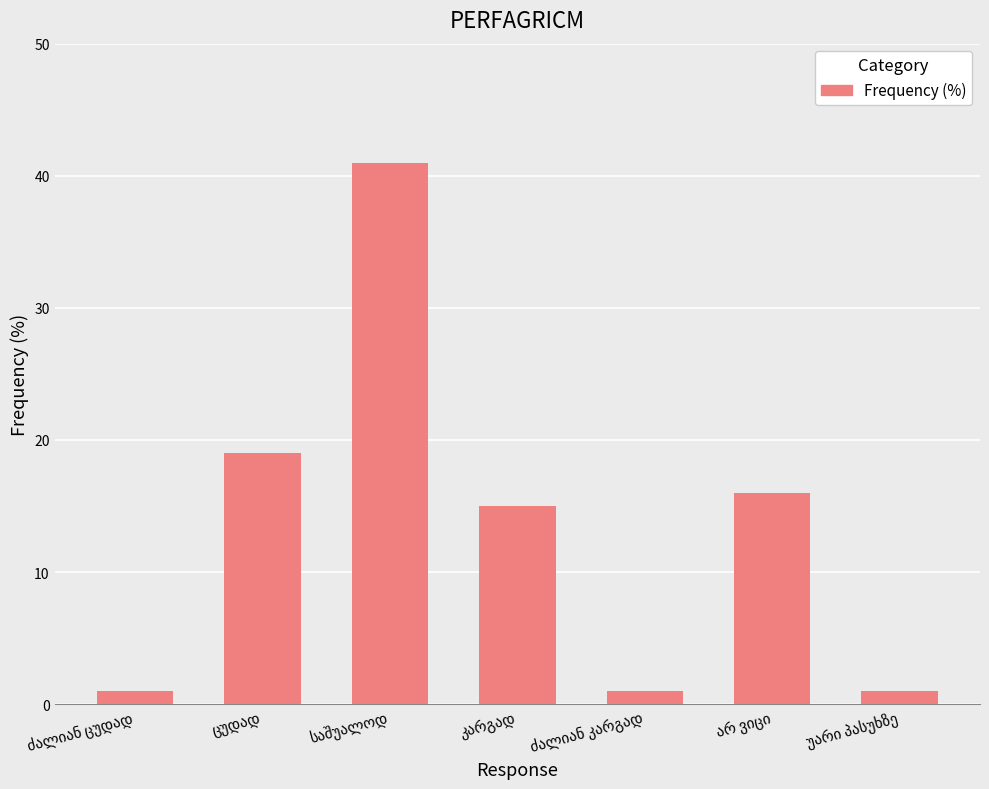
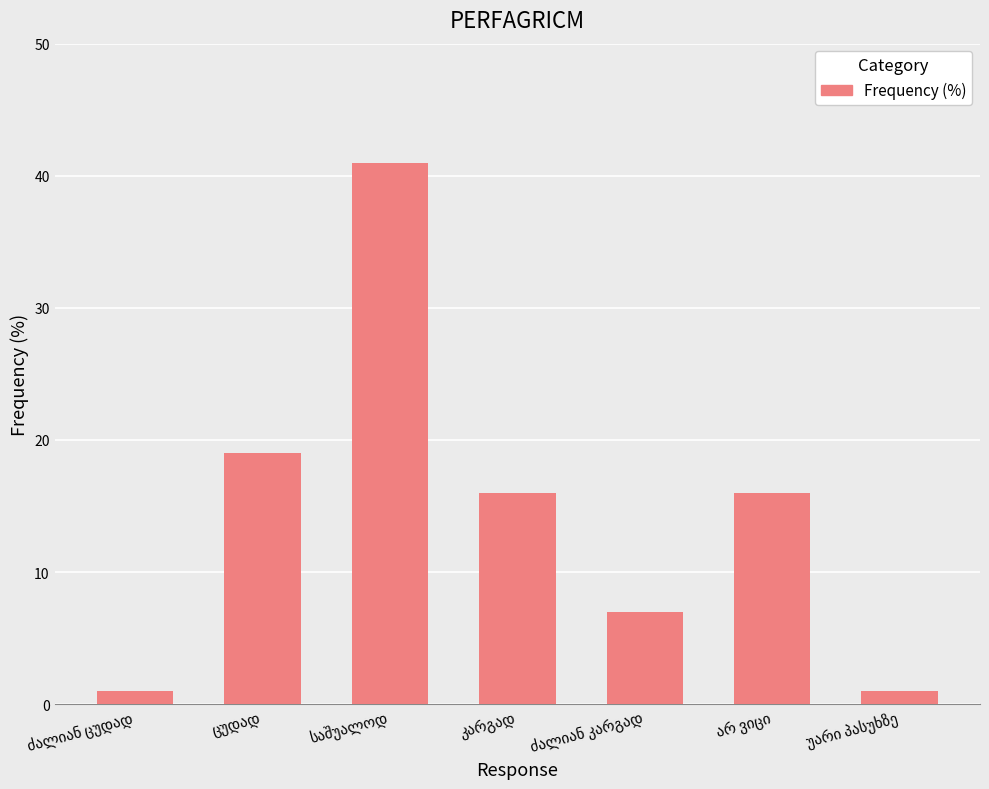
კარგად: 15 -> 16
ძალიან კარგად: 1 -> 7
